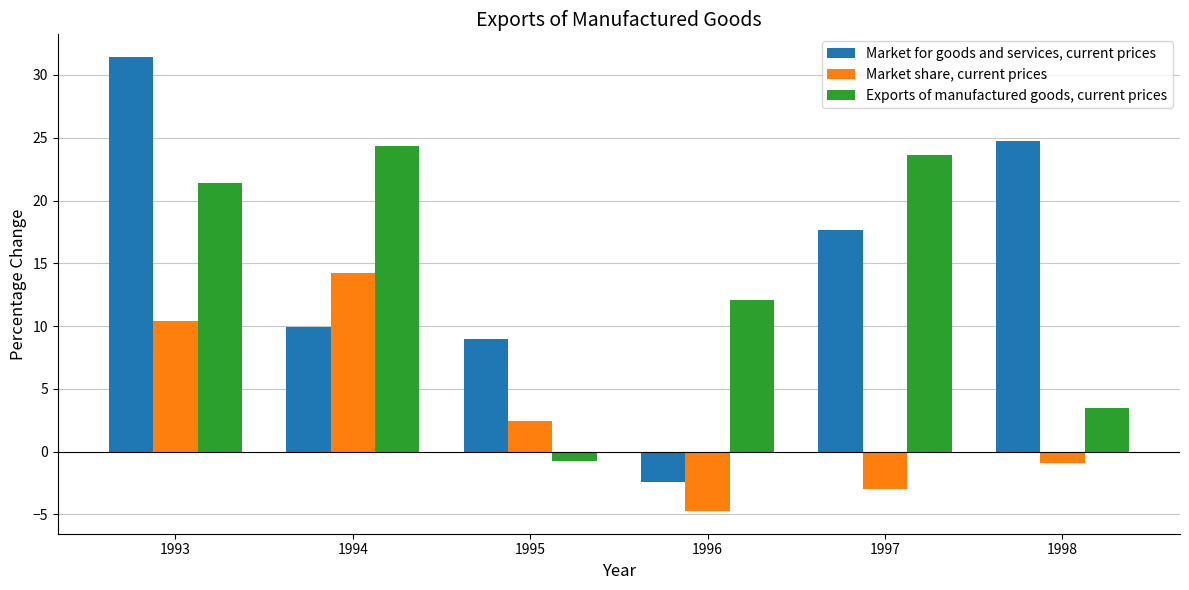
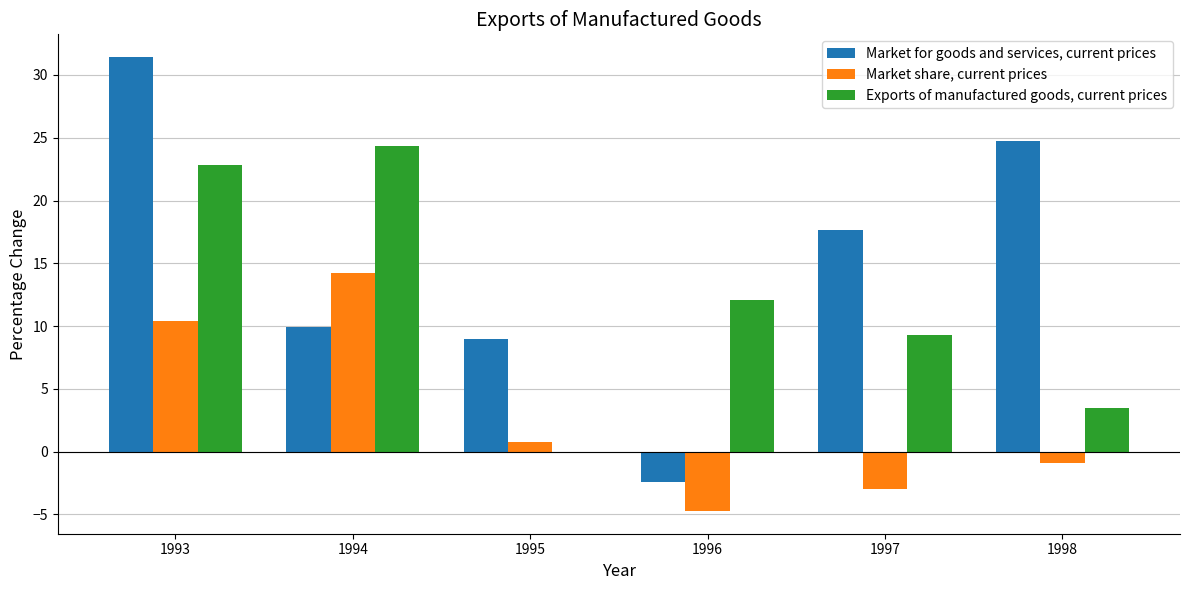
Exports of manufactured goods, current prices, 1993: 21.4 -> 22.8
Market share, current prices, 1995: 2.5 -> 0.8
Exports of manufactured goods, current prices, 1995: -0.7 -> 0.0
Exports of manufactured goods, current prices, 1997: 23.6 -> 9.3
